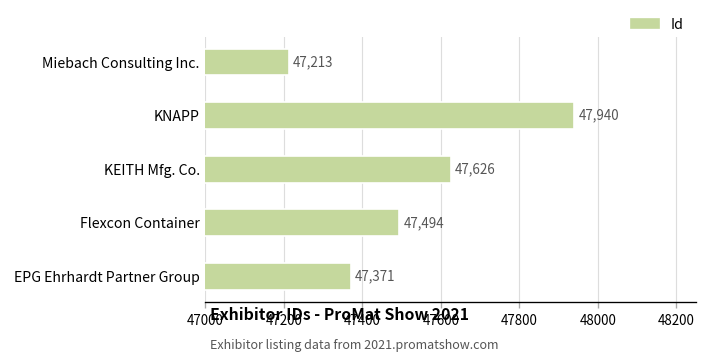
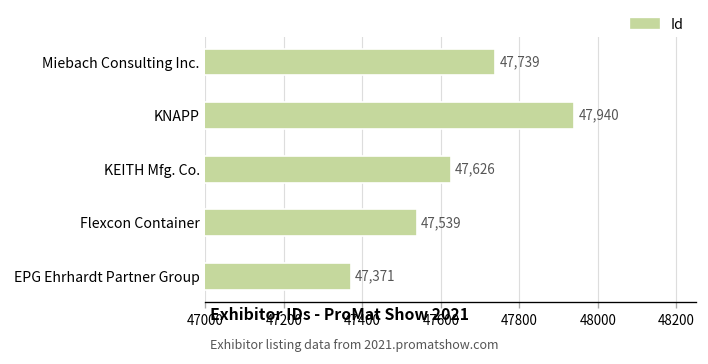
Miebach Consulting Inc.: 47,213 -> 47,739
Flexcon Container: 47,494 -> 47,539
